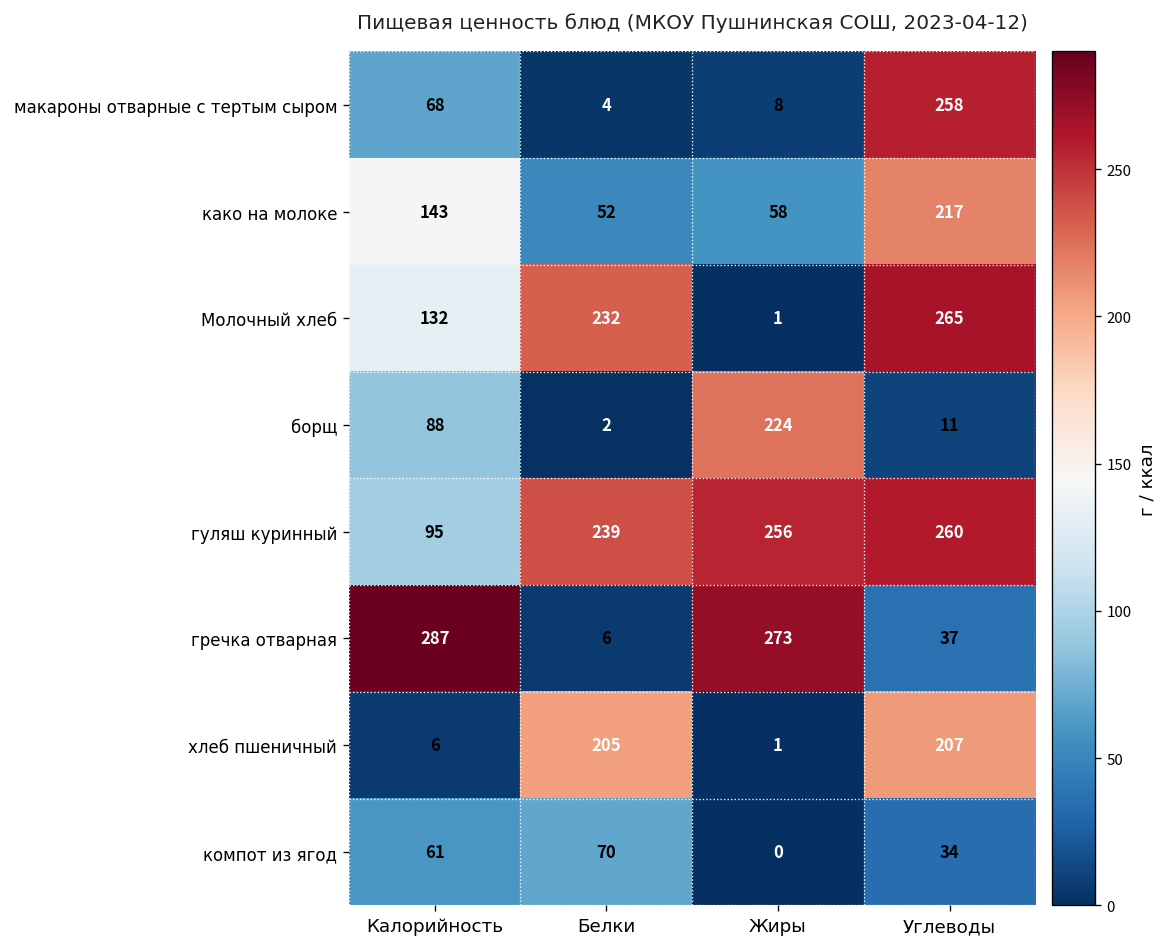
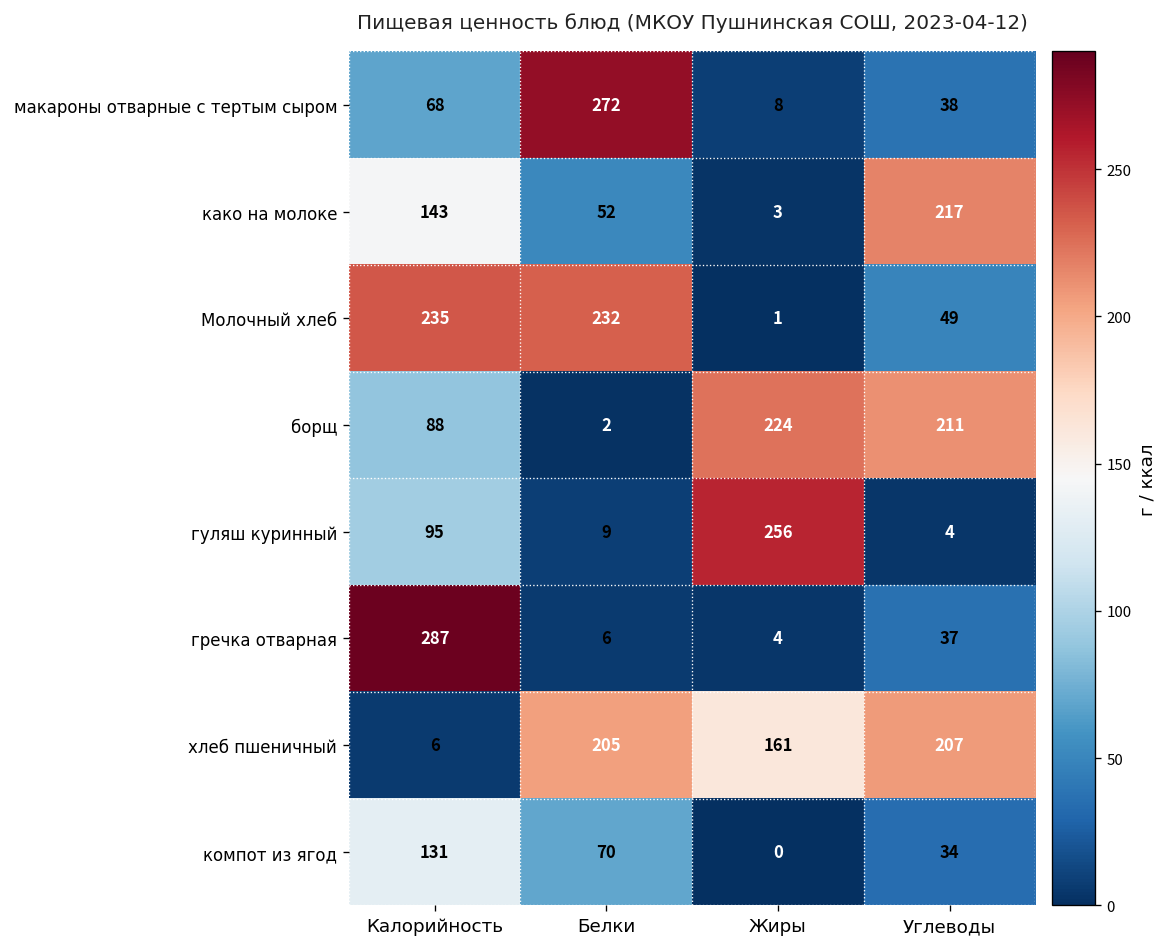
макароны отварные с тертым сыром, Белки: 4 -> 272
макароны отварные с тертым сыром, Углеводы: 258 -> 38
како на молоке, Жиры: 58 -> 3
Молочный хлеб, Калорийность: 132 -> 235
Молочный хлеб, Углеводы: 265 -> 49
борщ, Углеводы: 11 -> 211
гуляш куринный, Белки: 239 -> 9
гуляш куринный, Углеводы: 260 -> 4
гречка отварная, Жиры: 273 -> 4
хлеб пшеничный, Жиры: 1 -> 161
компот из ягод, Калорийность: 61 -> 131
